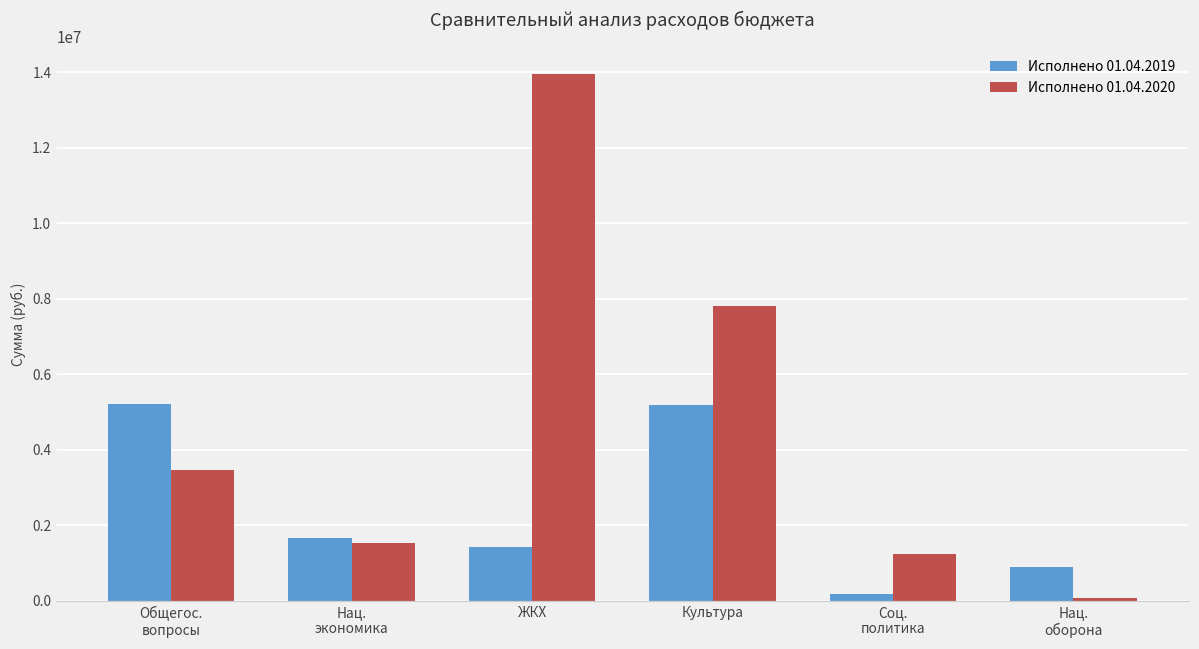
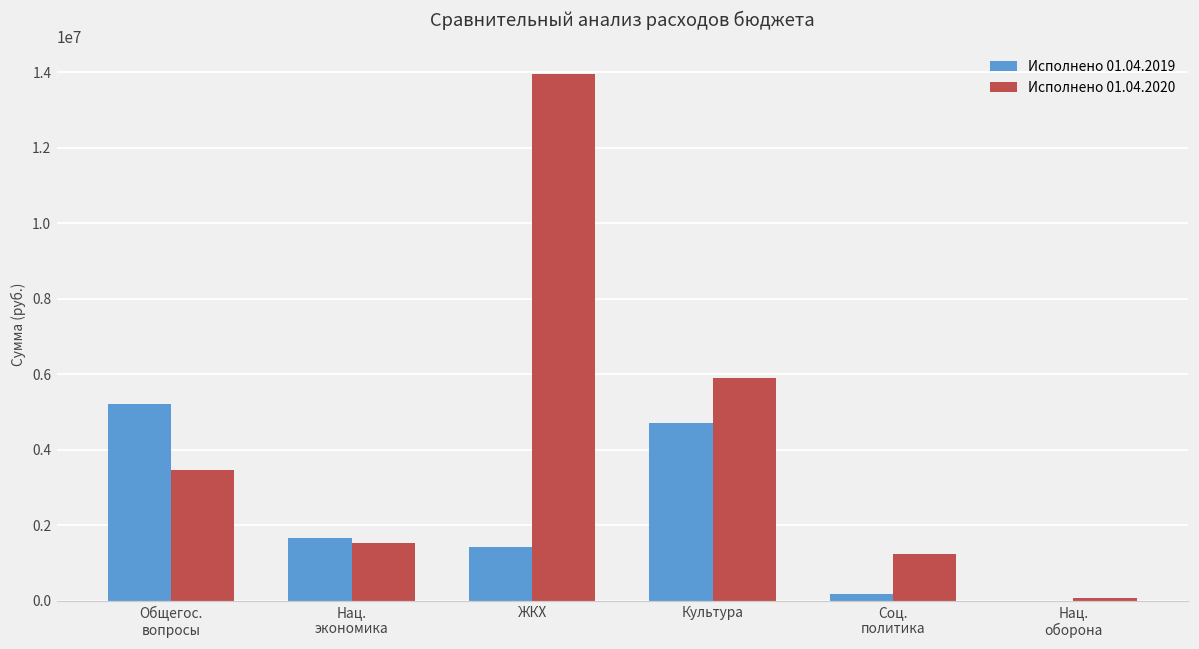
Исполнено 01.04.2019, Культура: 5200000 -> 4700000
Исполнено 01.04.2020, Культура: 7800000 -> 5900000
Исполнено 01.04.2019, Нац. оборона: 900000 -> 0
